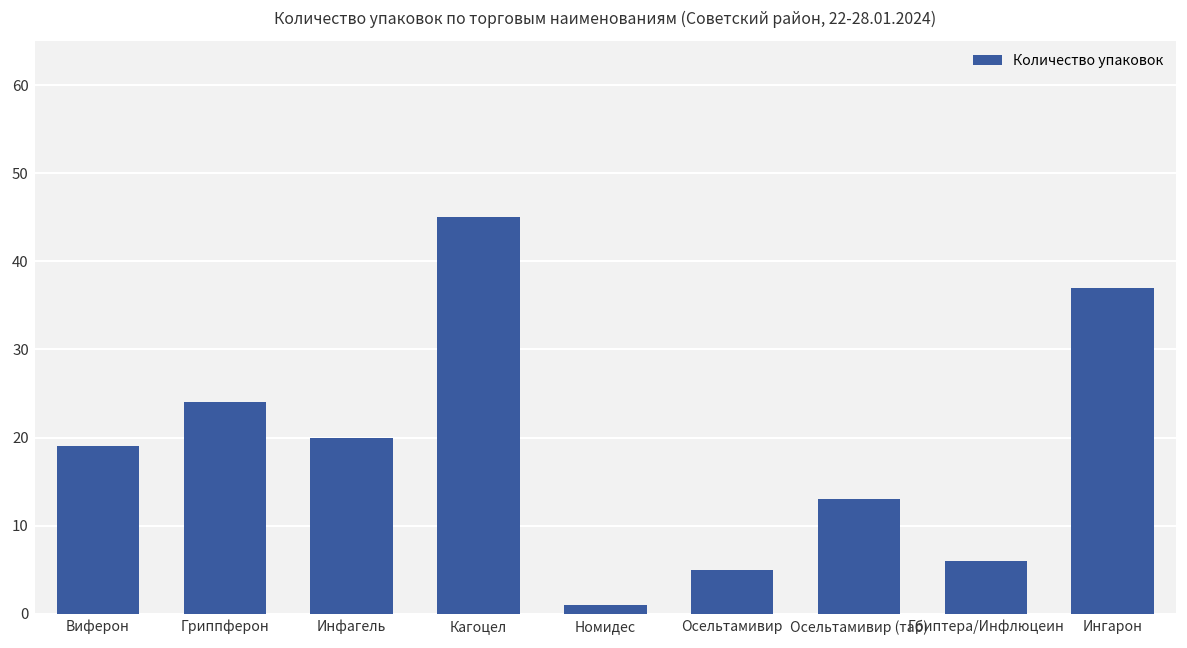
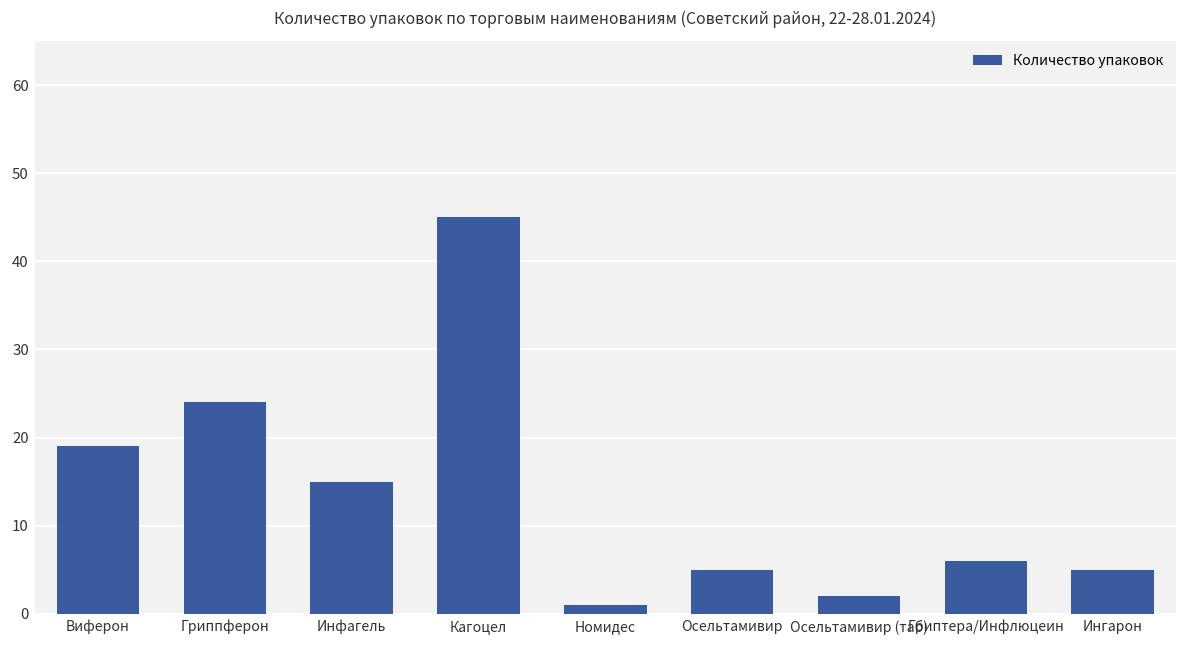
Инфагель: 20 -> 15
Осельтамивир (таб): 13 -> 2
Ингарон: 37 -> 5
